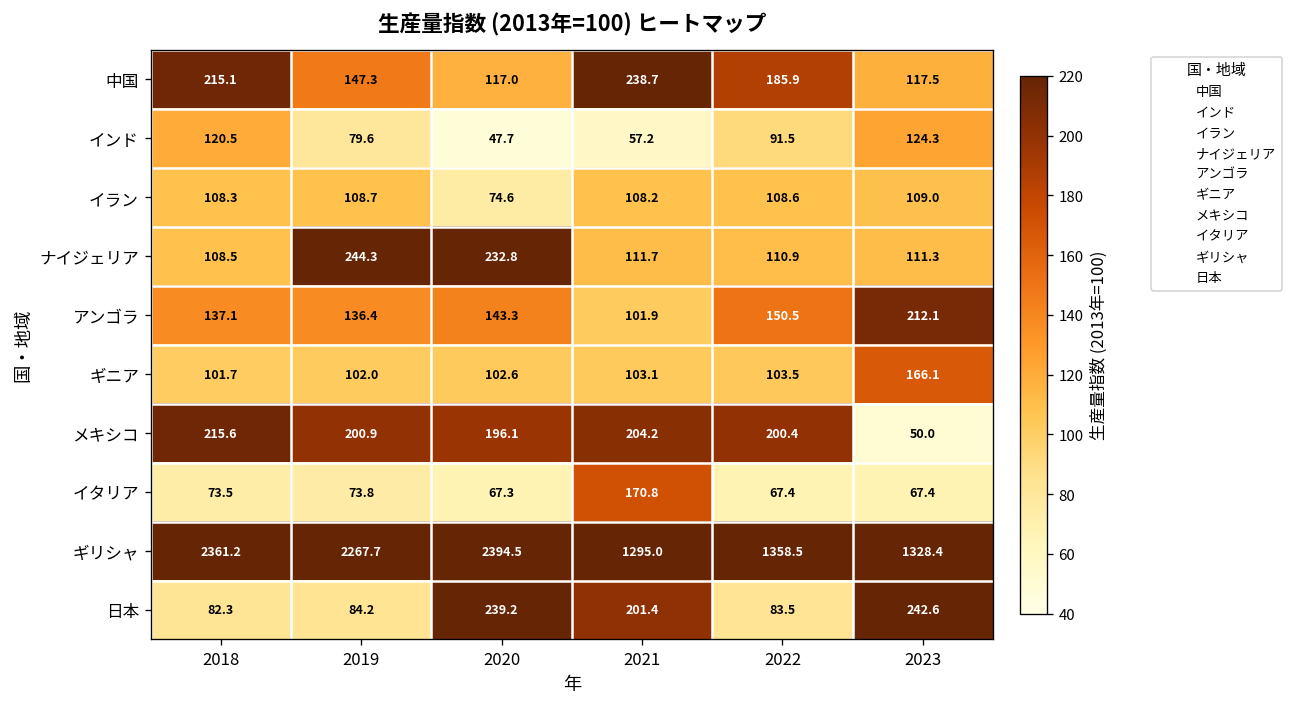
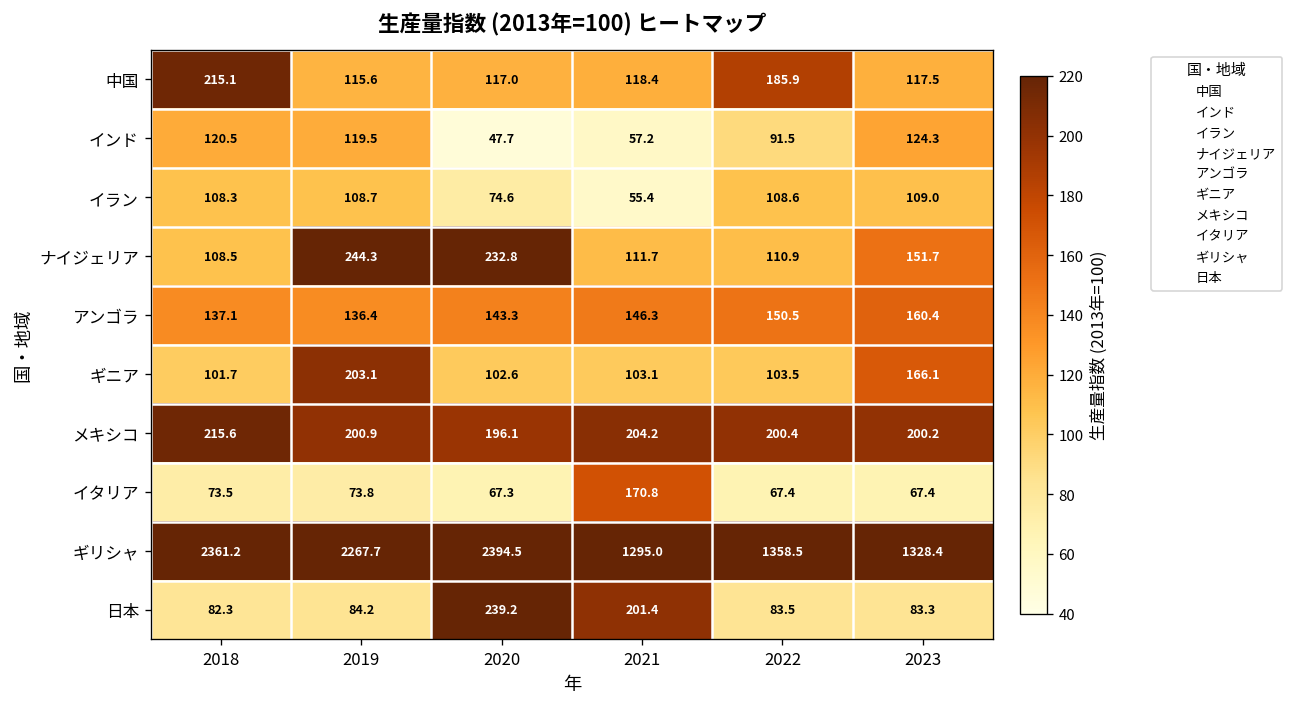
中国, 2019: 147.3 -> 115.6
中国, 2021: 238.7 -> 118.4
インド, 2019: 79.6 -> 119.5
イラン, 2021: 108.2 -> 55.4
ナイジェリア, 2023: 111.3 -> 151.7
アンゴラ, 2021: 101.9 -> 146.3
アンゴラ, 2023: 212.1 -> 160.4
ギニア, 2019: 102.0 -> 203.1
メキシコ, 2023: 50.0 -> 200.2
日本, 2023: 242.6 -> 83.3
